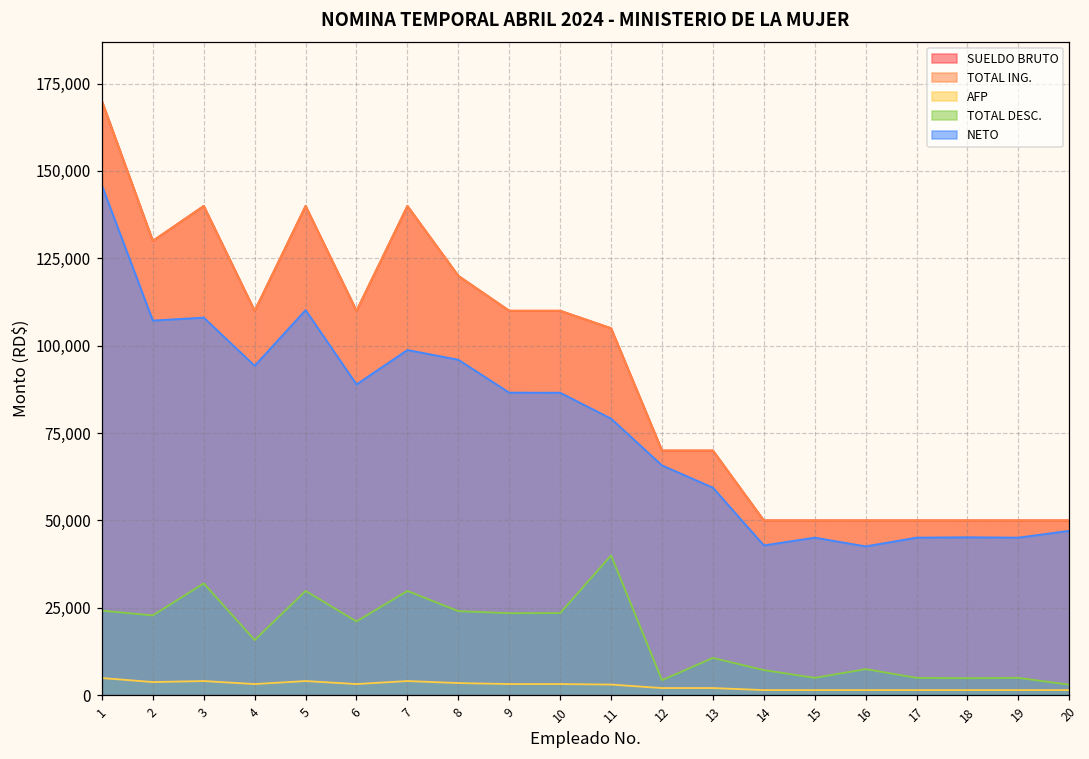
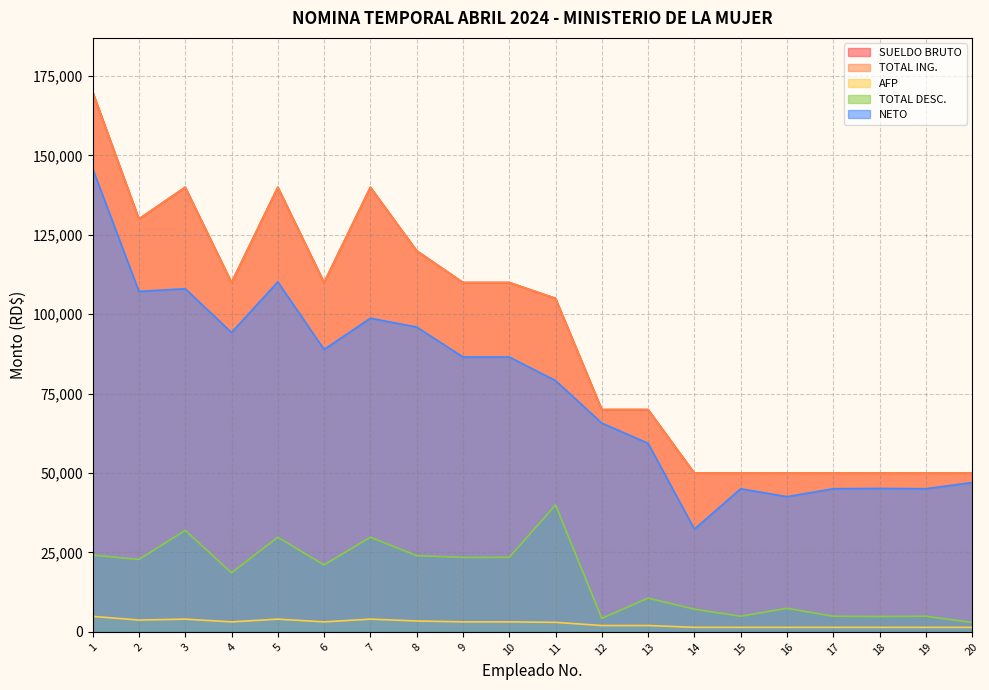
TOTAL DESC., 4: 16,000 -> 19,000
NETO, 14: 43,000 -> 32,000
